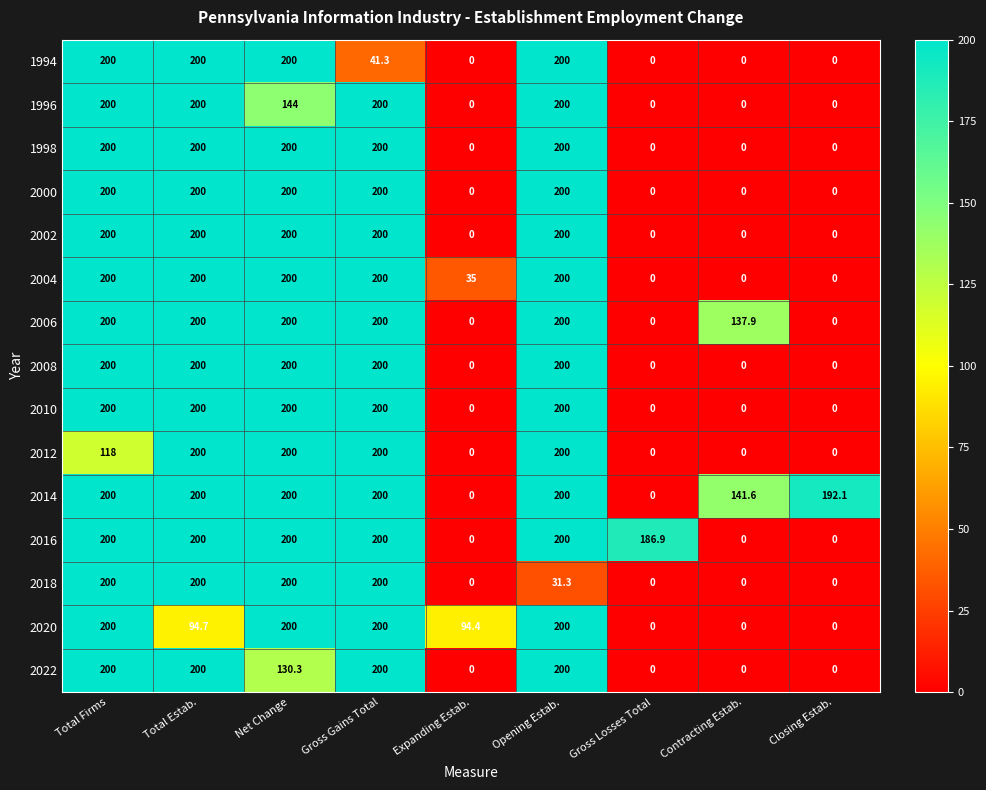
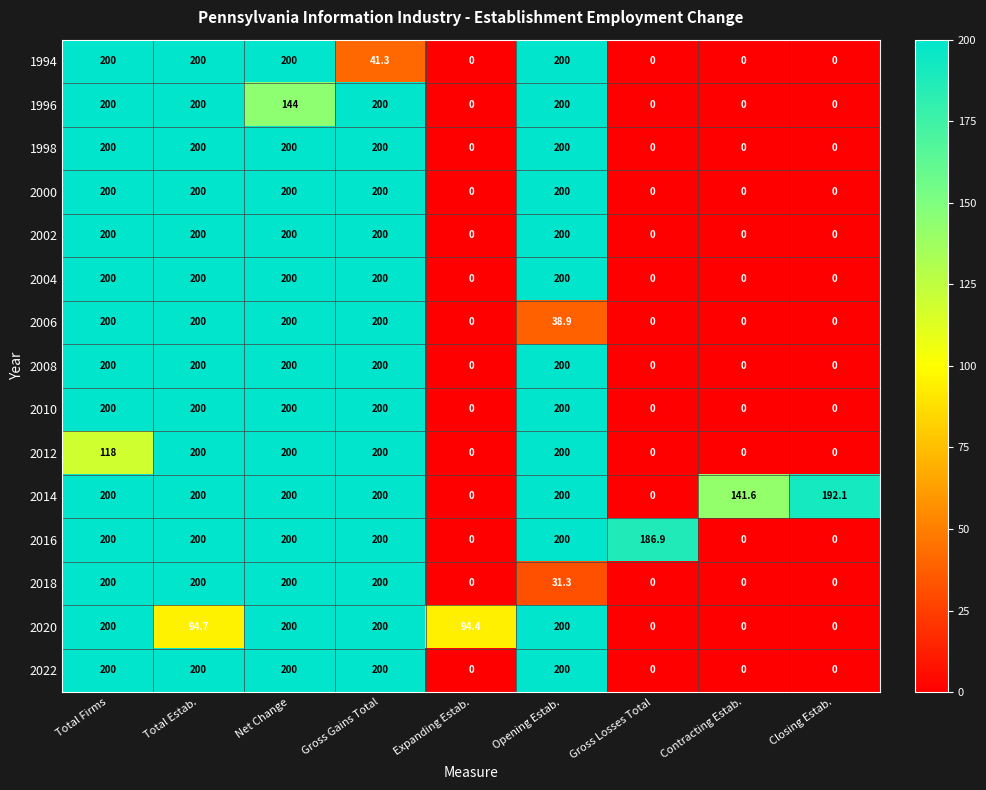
2004, Expanding Estab.: 35 -> 0
2006, Opening Estab.: 200 -> 38.9
2006, Contracting Estab.: 137.9 -> 0
2022, Net Change: 130.3 -> 200
